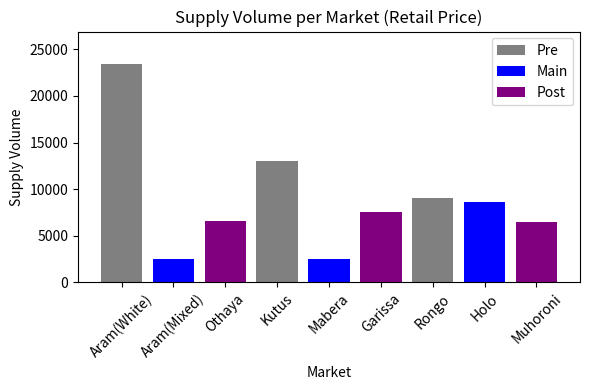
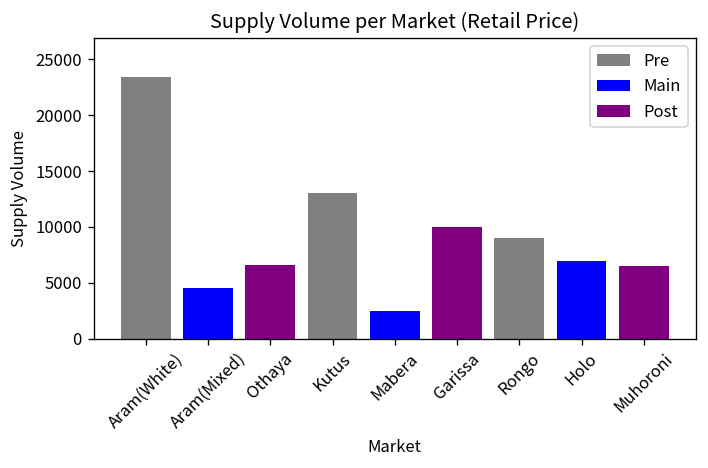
Aram(Mixed): 2000 -> 5000
Garissa: 8000 -> 10000
Holo: 9000 -> 7000
